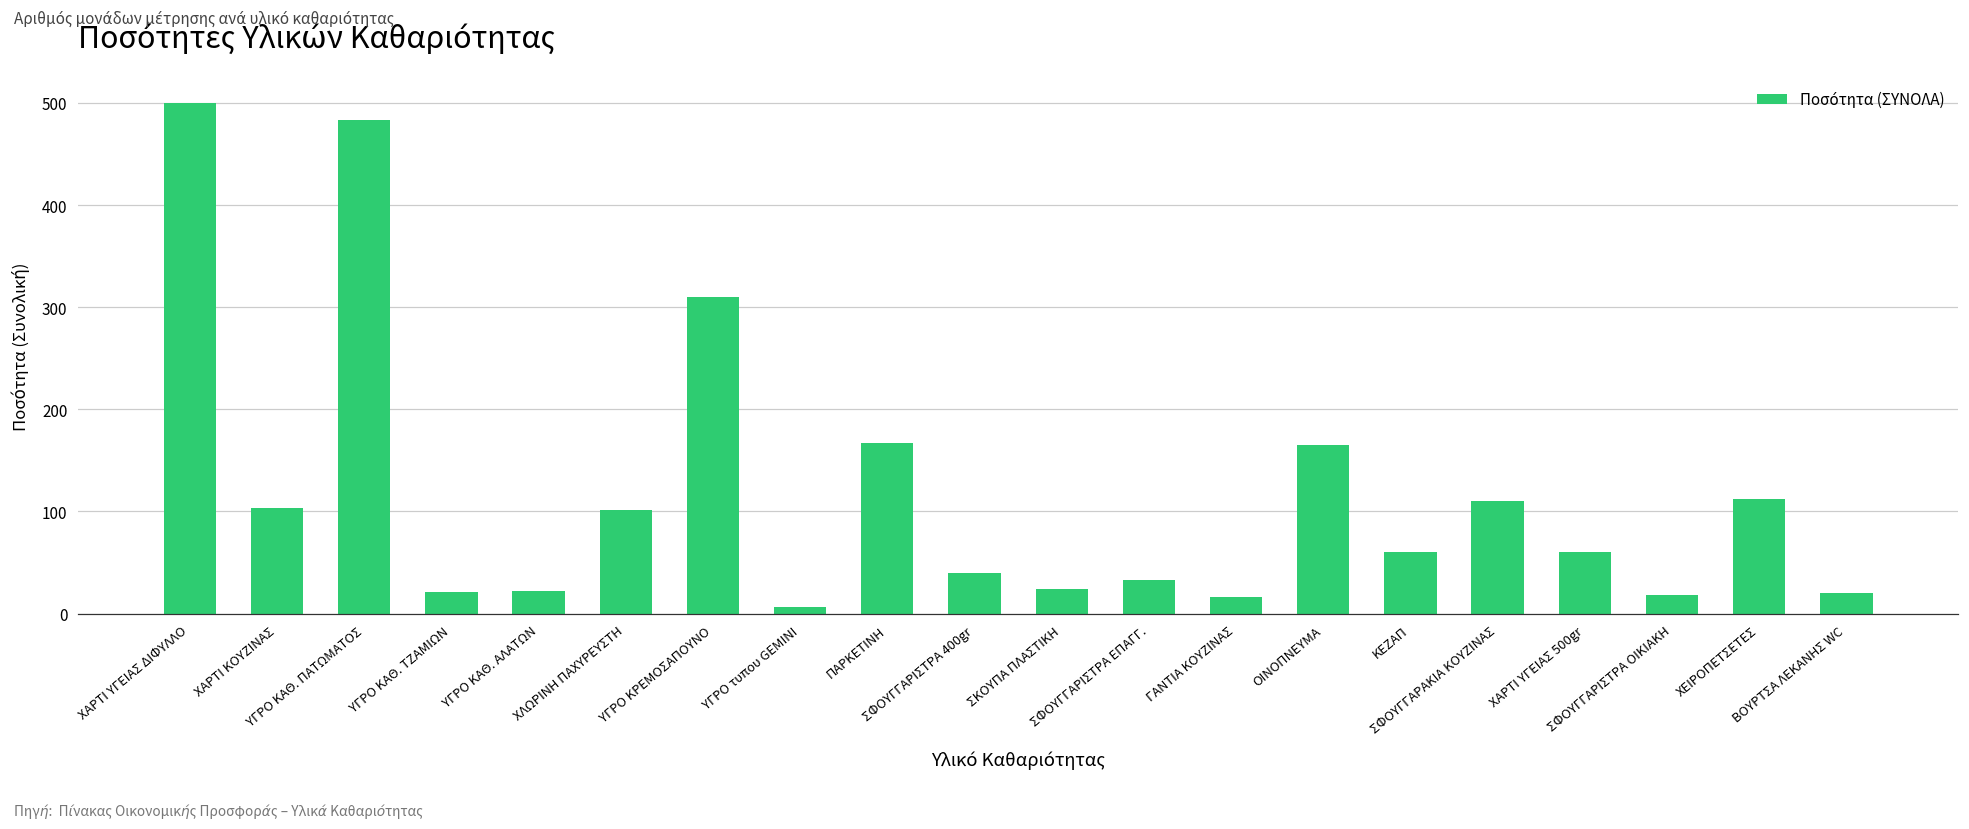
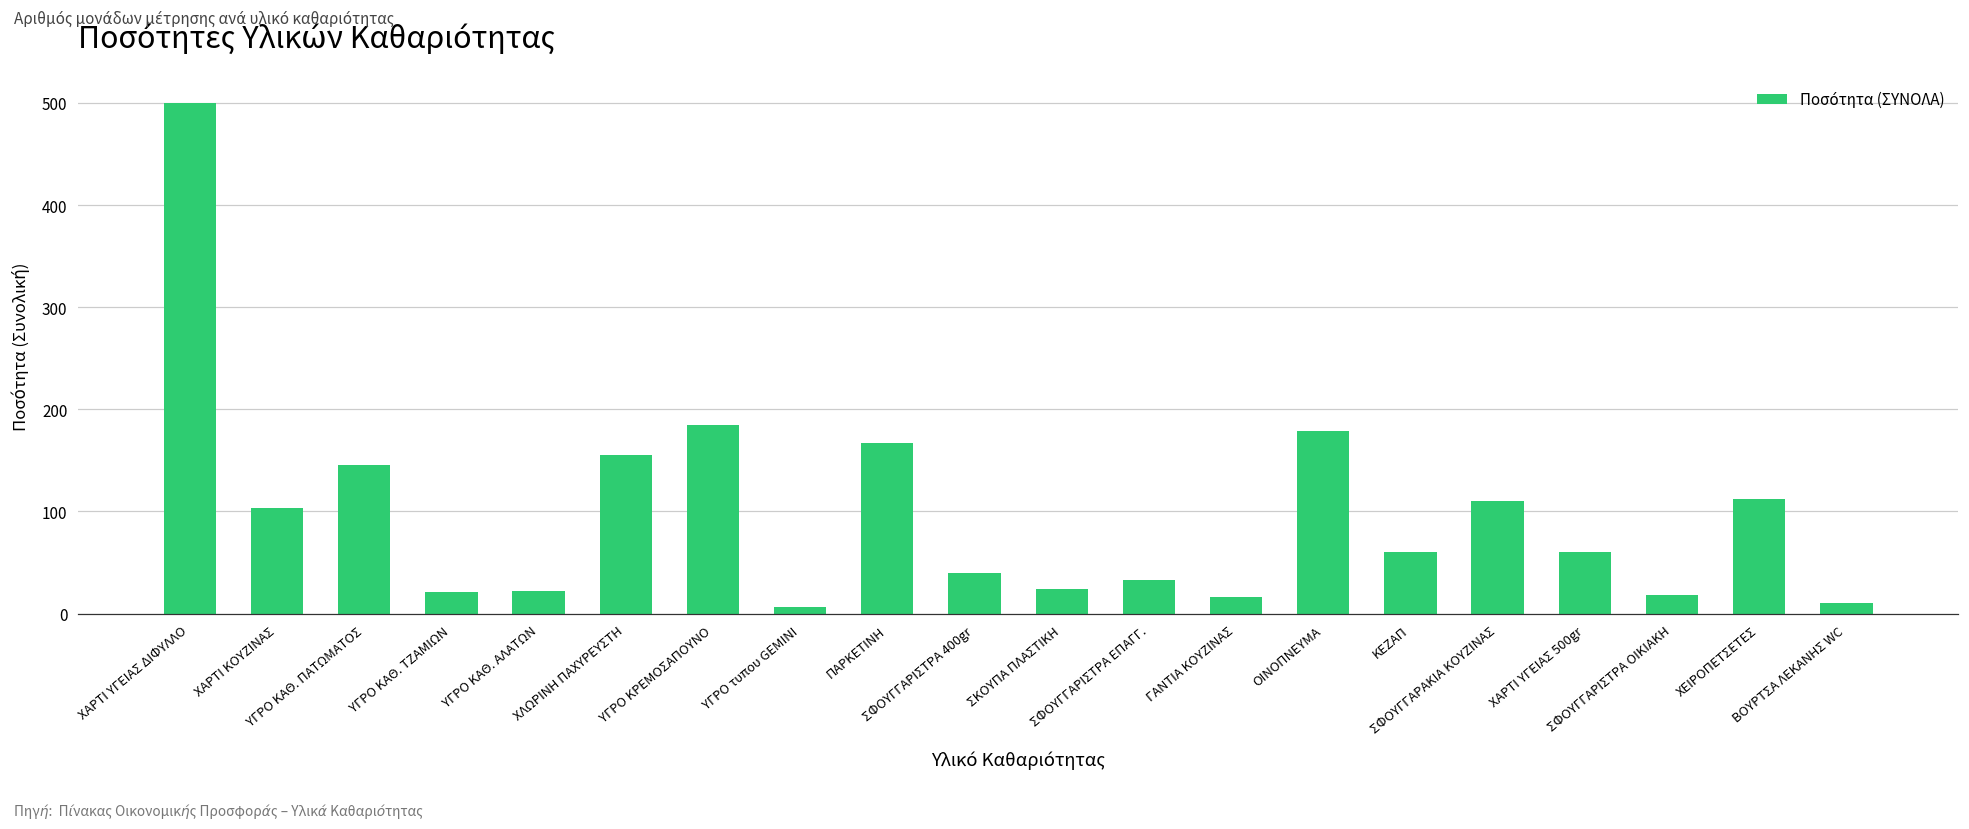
ΥΓΡΟ ΚΑΘ. ΠΑΤΩΜΑΤΟΣ: 480 -> 150
ΧΛΩΡΙΝΗ ΠΑΧΥΡΕΥΣΤΗ: 100 -> 160
ΥΓΡΟ ΚΡΕΜΟΣΑΠΟΥΝΟ: 310 -> 190
ΟΙΝΟΠΝΕΥΜΑ: 170 -> 180
ΒΟΥΡΤΣΑ ΛΕΚΑΝΗΣ WC: 20 -> 10
